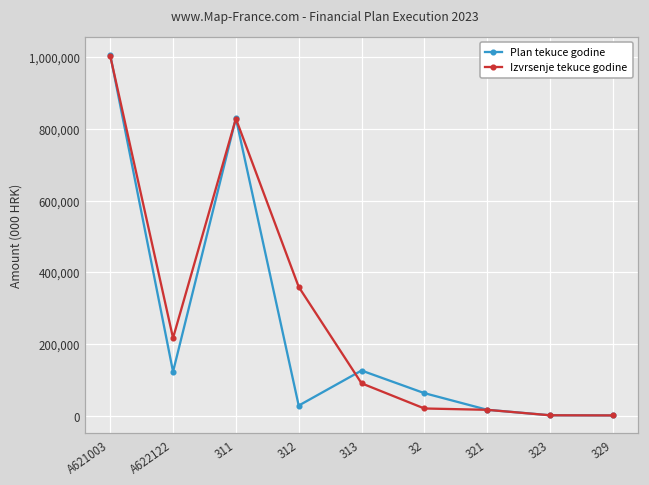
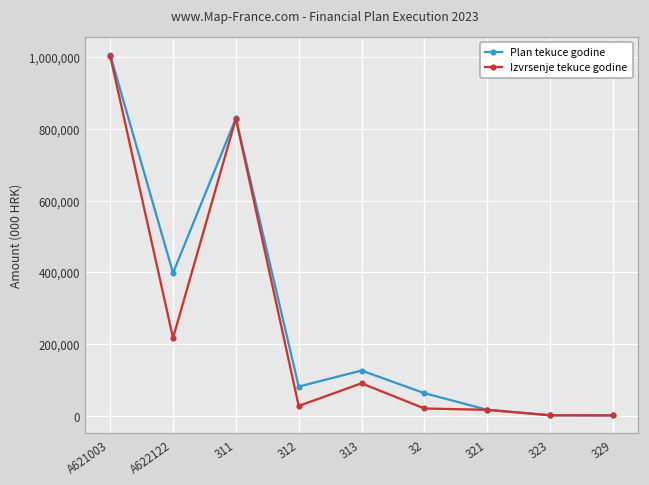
Plan tekuce godine, A622122: 120,000 -> 400,000
Plan tekuce godine, 312: 30,000 -> 80,000
Izvrsenje tekuce godine, 312: 360,000 -> 30,000
